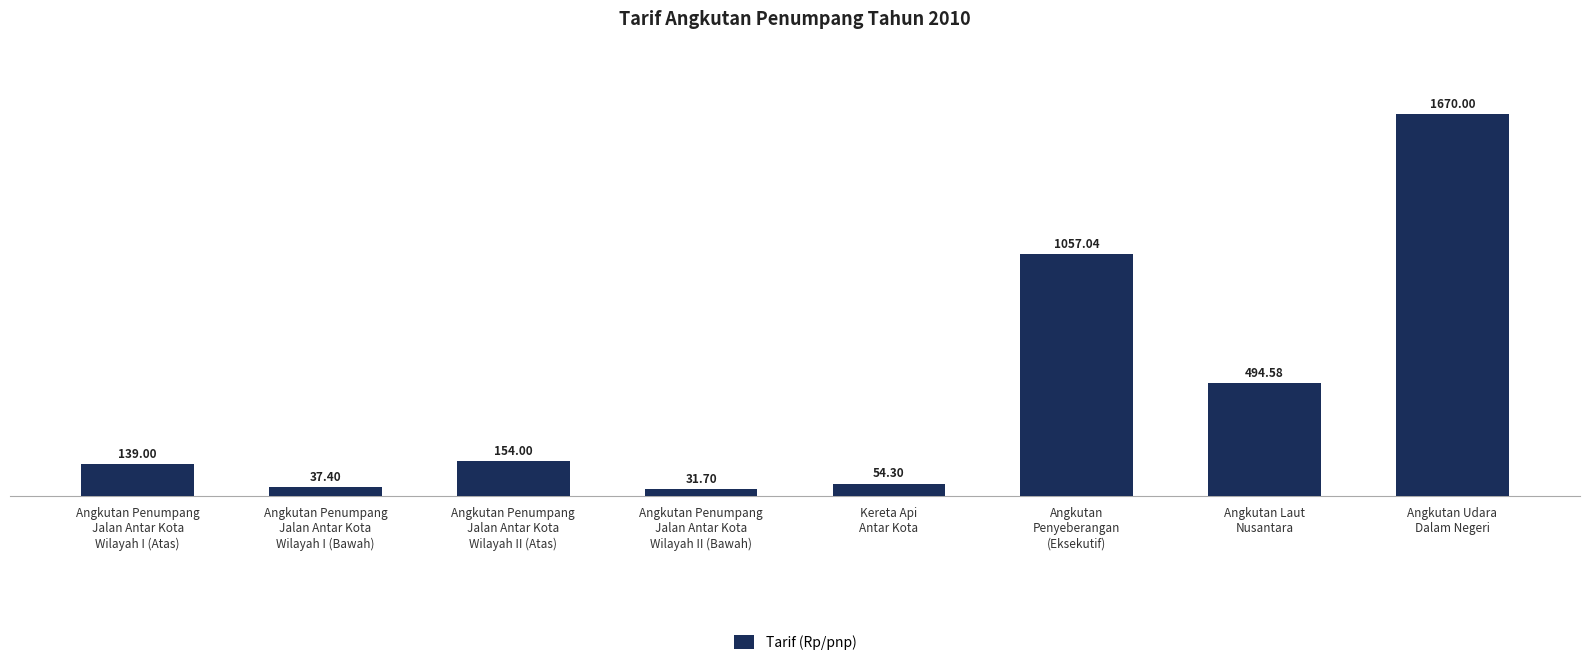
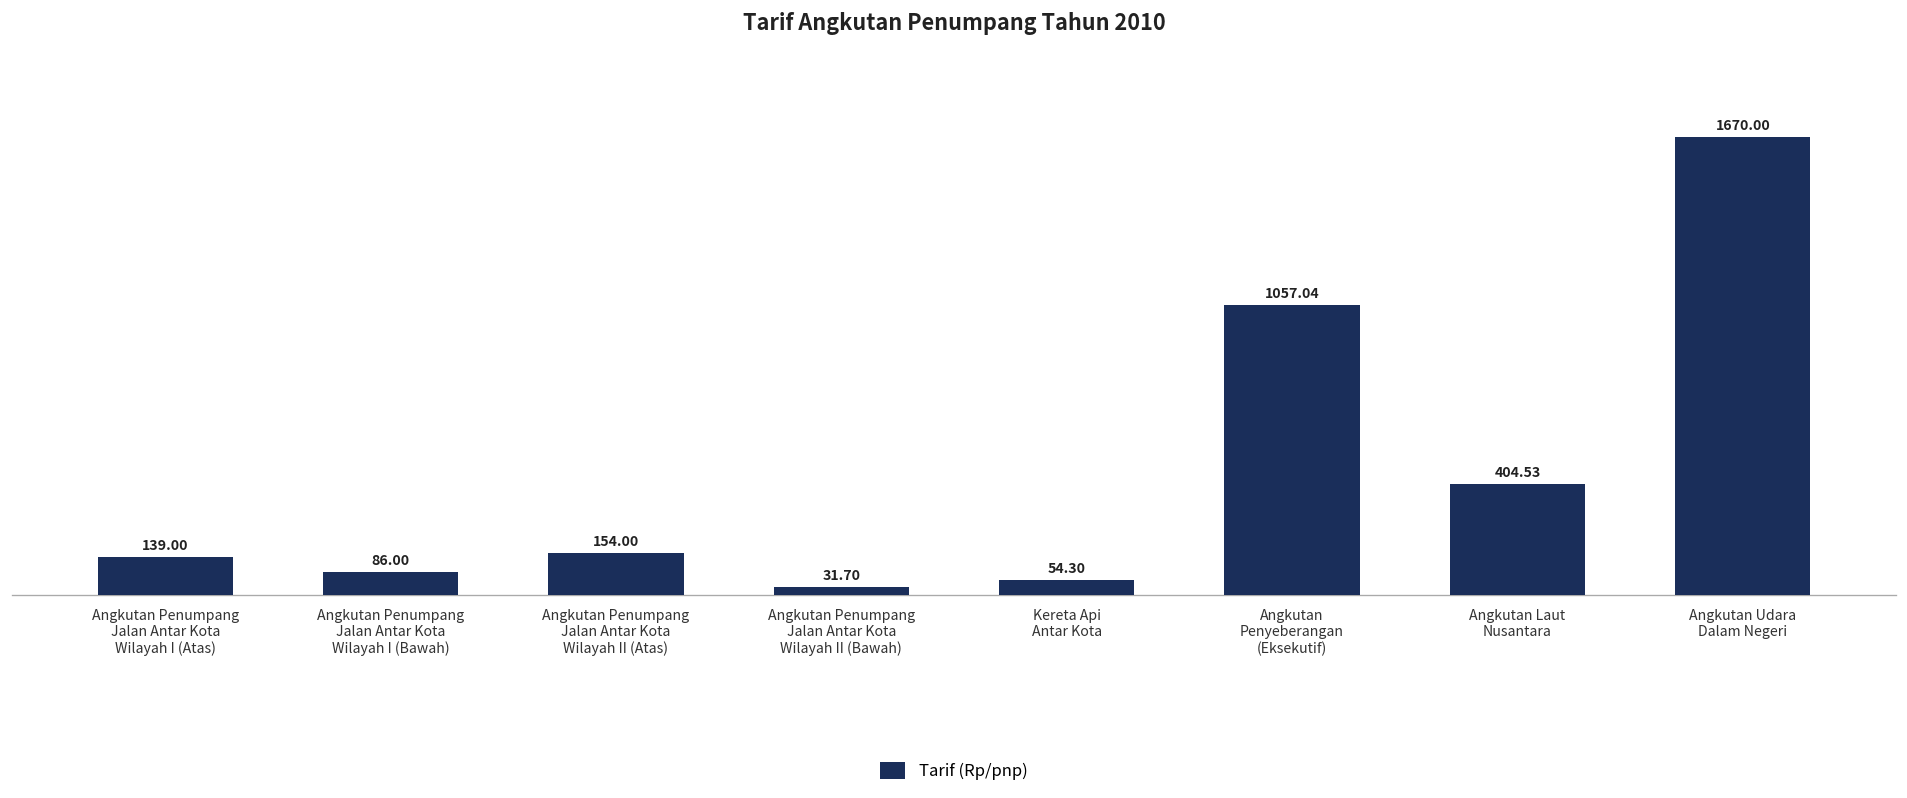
Angkutan Penumpang Jalan Antar Kota Wilayah I (Bawah): 37.40 -> 86.00
Angkutan Laut Nusantara: 494.58 -> 404.53
